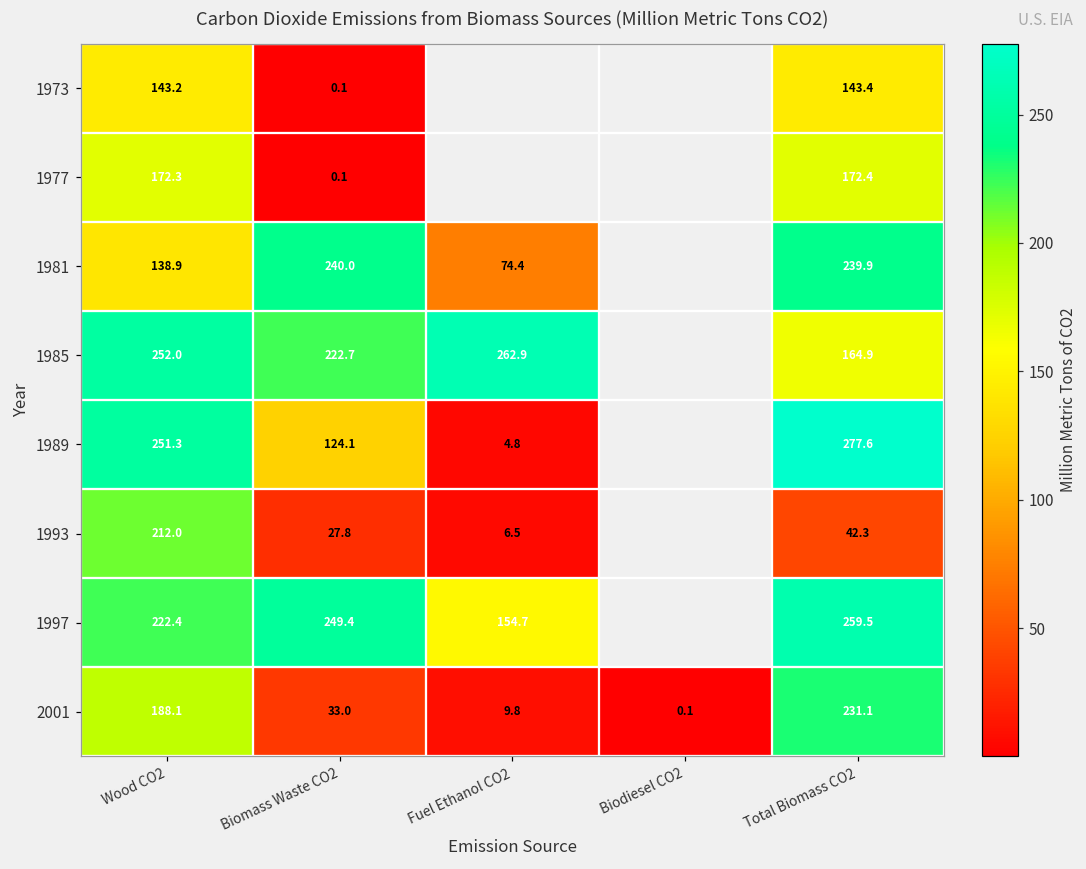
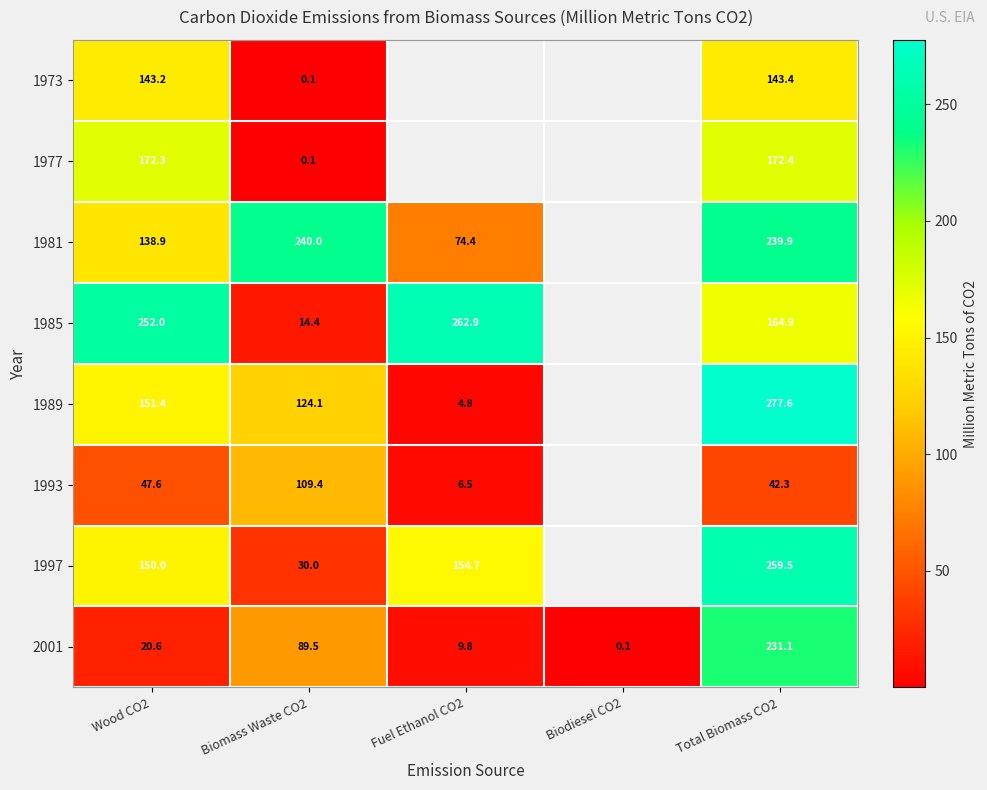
1985, Biomass Waste CO2: 222.7 -> 14.4
1989, Wood CO2: 251.3 -> 151.4
1993, Wood CO2: 212.0 -> 47.6
1993, Biomass Waste CO2: 27.8 -> 109.4
1997, Wood CO2: 222.4 -> 150.0
1997, Biomass Waste CO2: 249.4 -> 30.0
2001, Wood CO2: 188.1 -> 20.6
2001, Biomass Waste CO2: 33.0 -> 89.5
